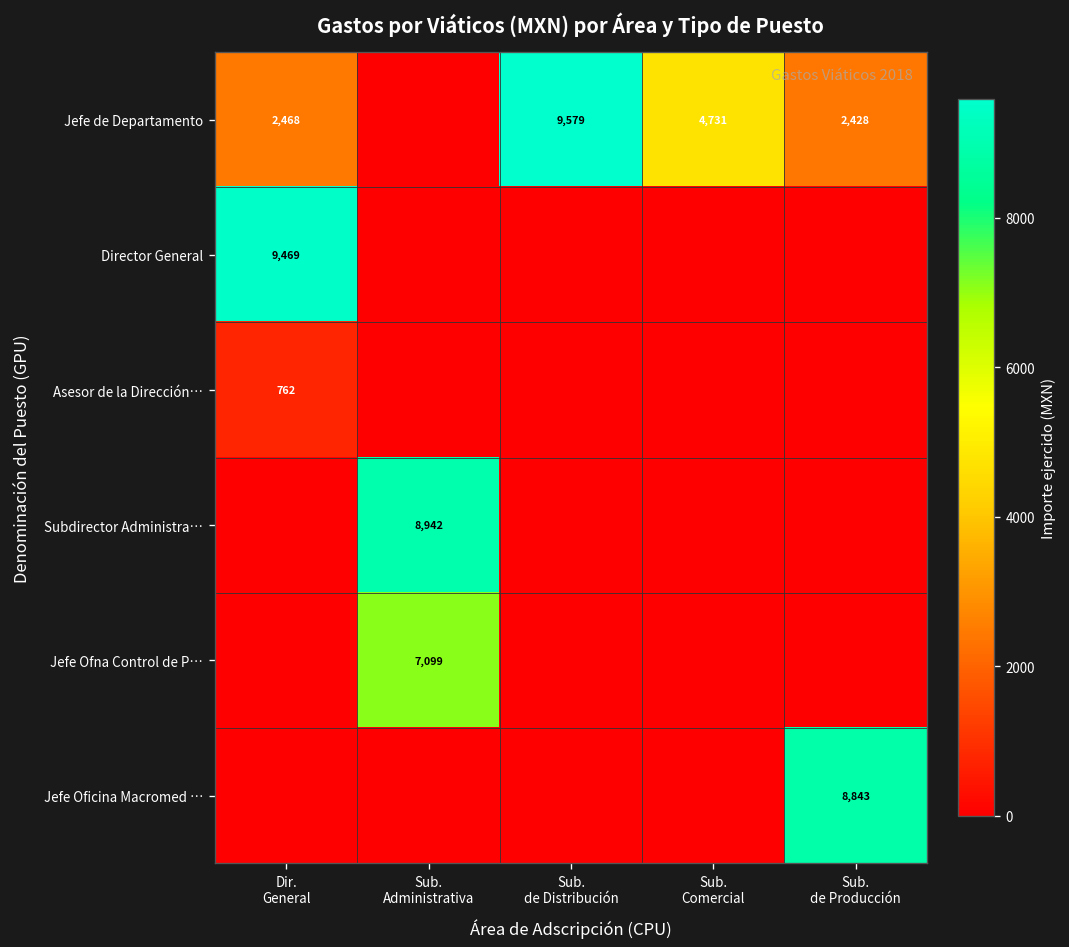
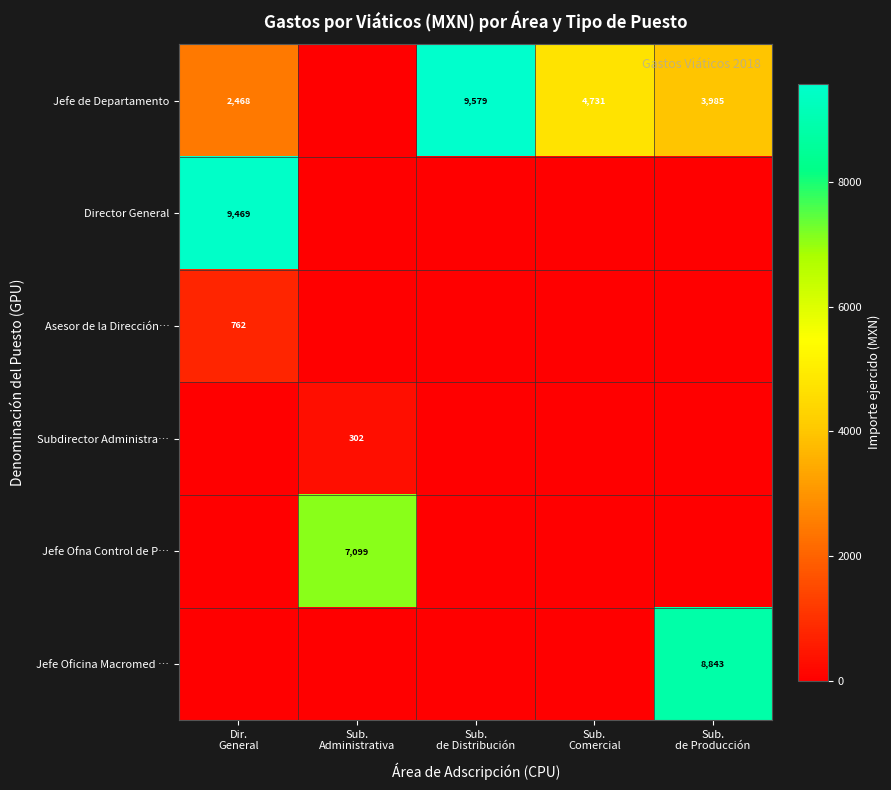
Jefe de Departamento, Sub. de Producción: 2,428 -> 3,985
Subdirector Administra…, Sub. Administrativa: 8,942 -> 302
